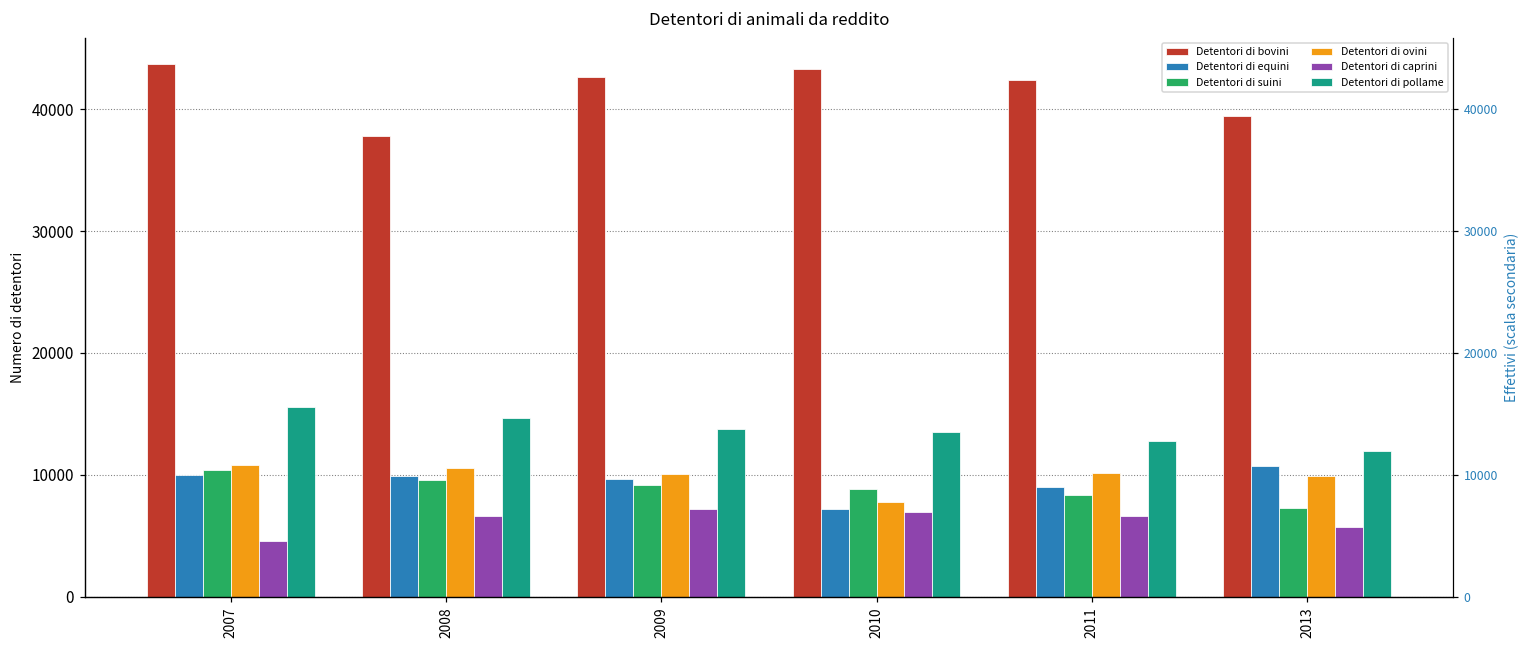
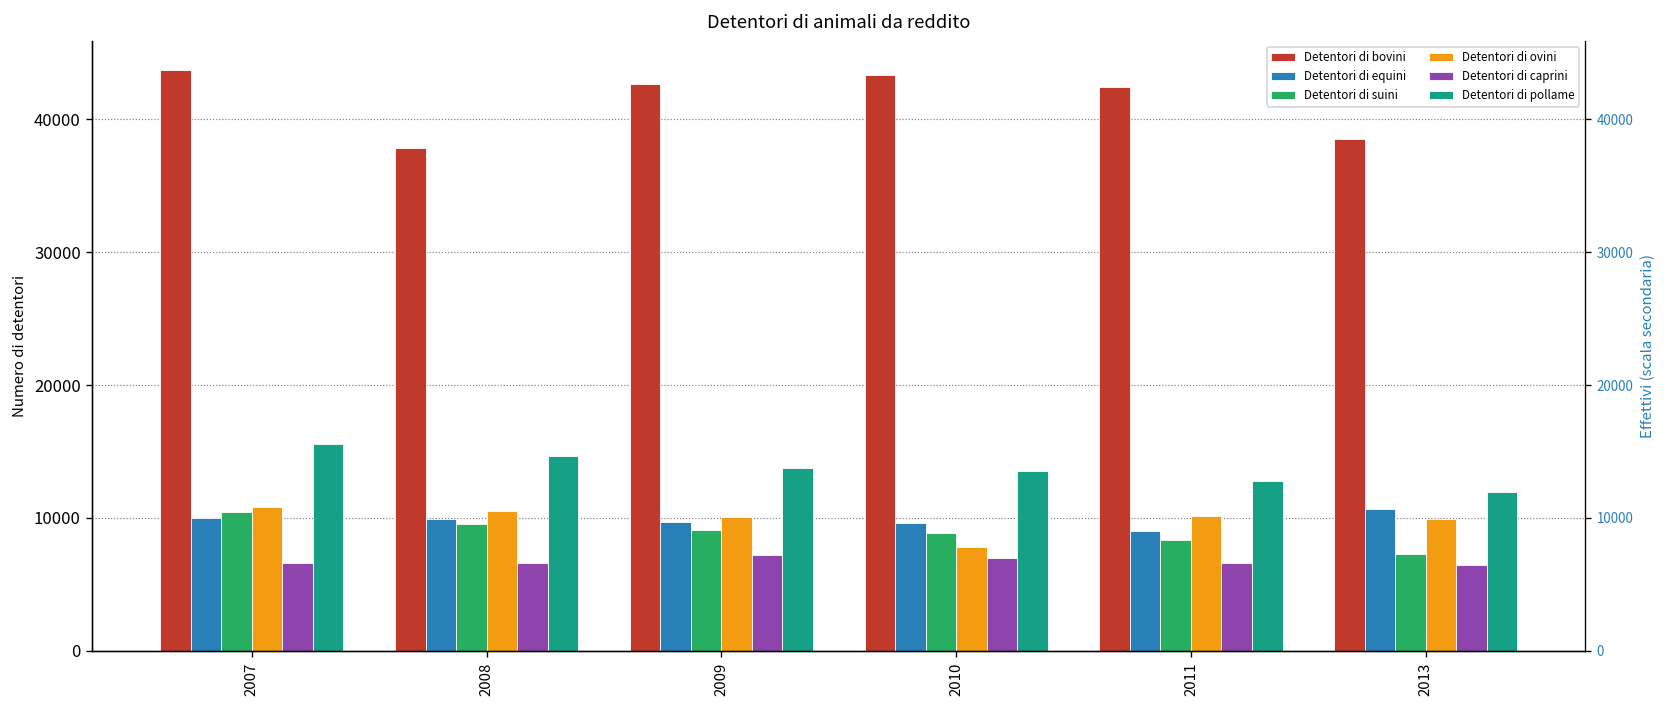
Detentori di caprini, 2007: 4600 -> 6600
Detentori di equini, 2010: 7200 -> 9600
Detentori di bovini, 2013: 39500 -> 38500
Detentori di caprini, 2013: 5700 -> 6500
